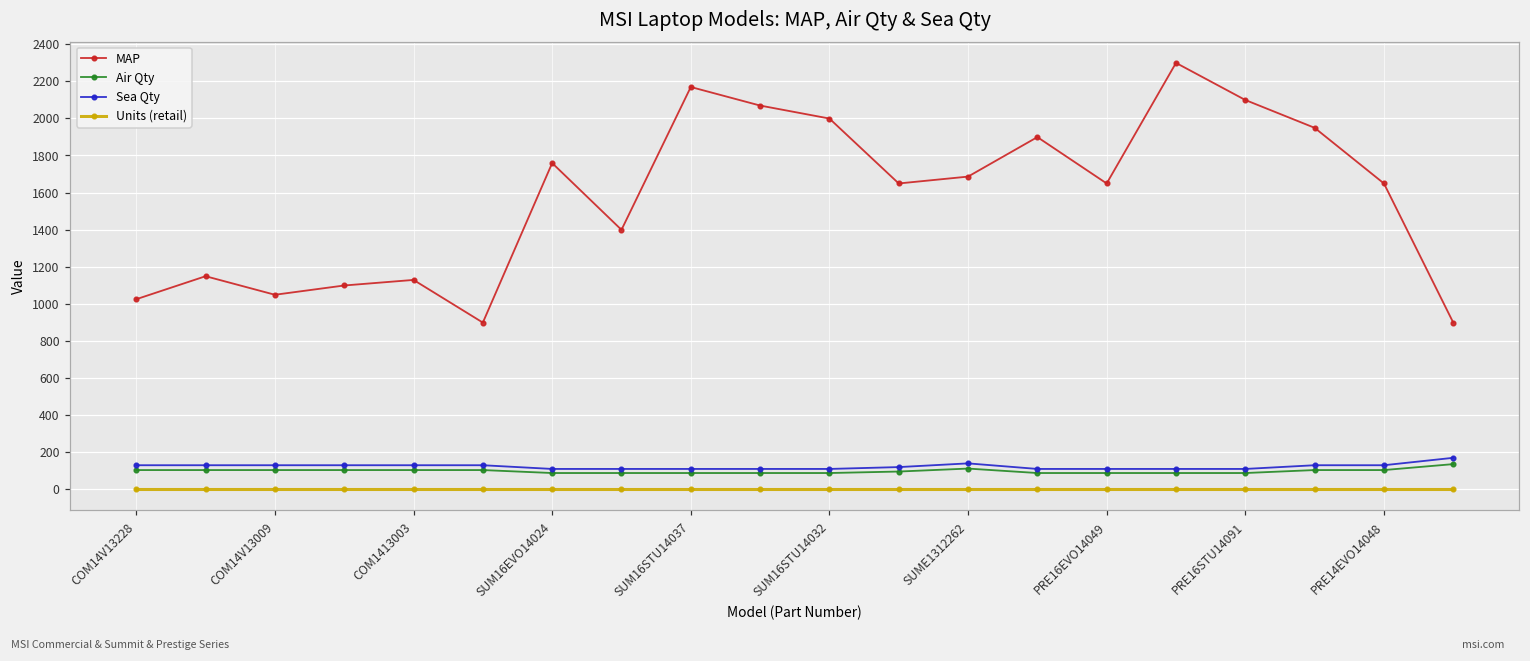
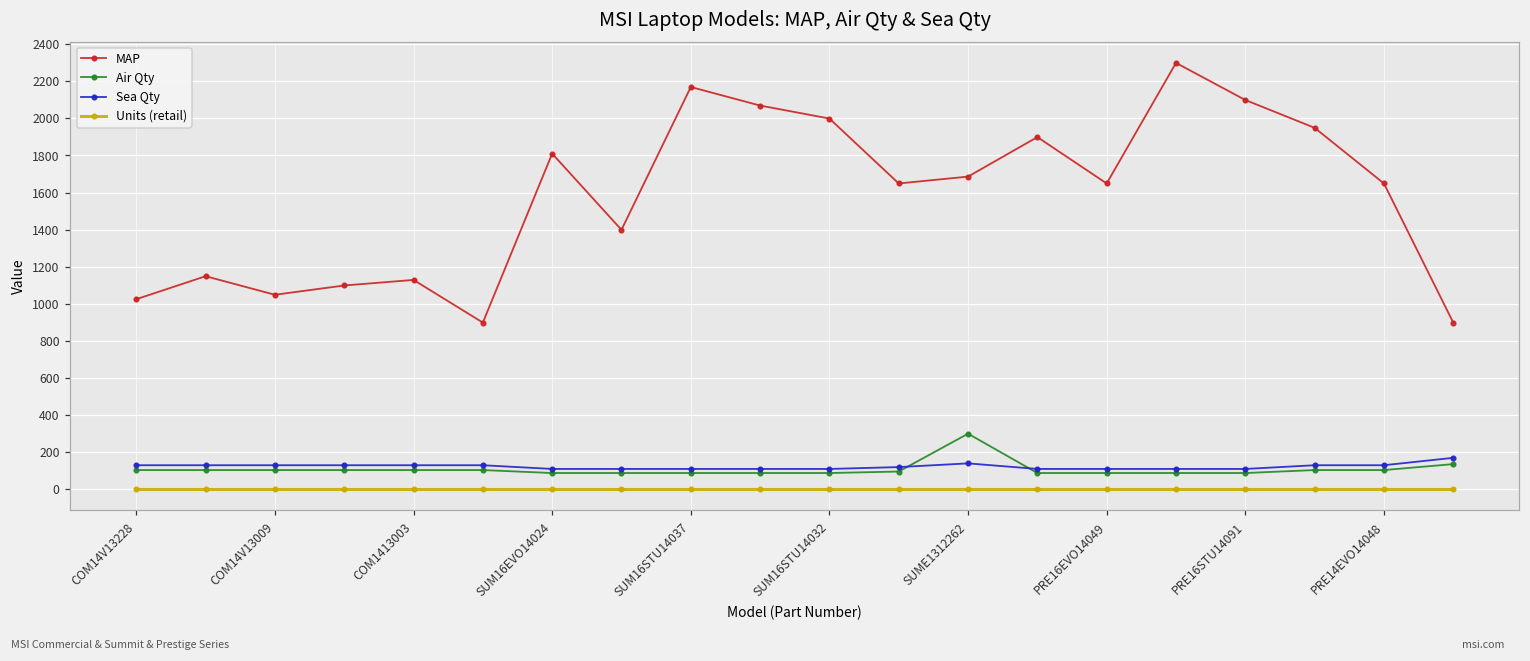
MAP, SUM16EVO14024: 1760 -> 1810
Air Qty, SUME1312262: 110 -> 300
